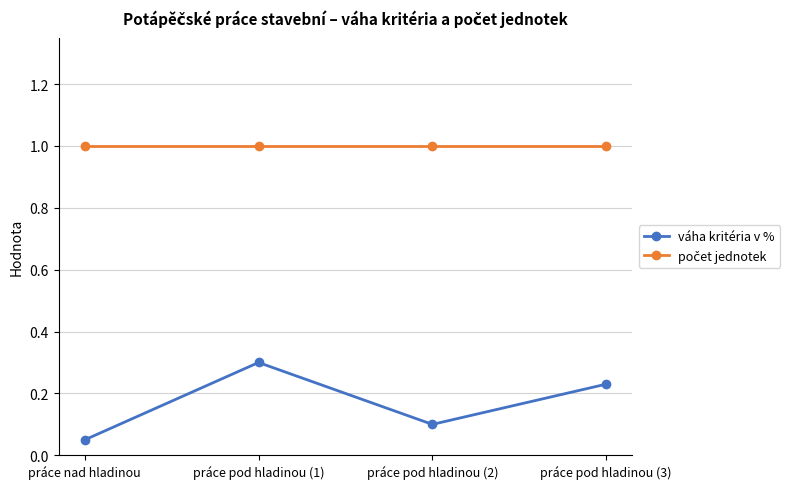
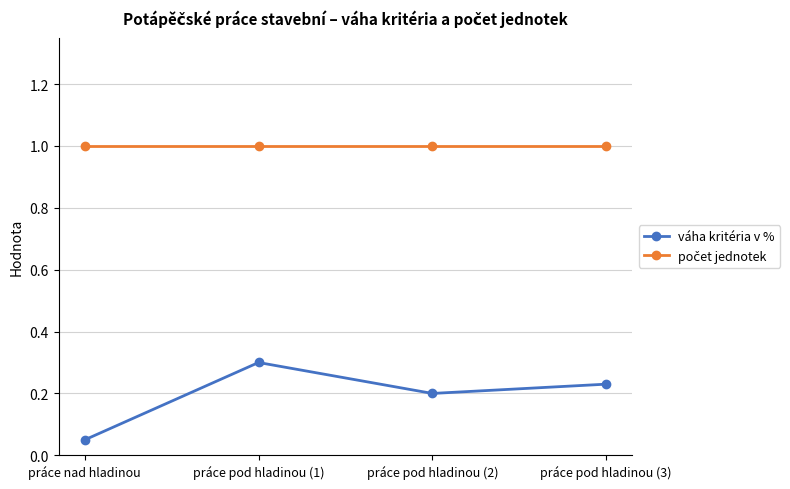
váha kritéria v %, práce pod hladinou (2): 0.1 -> 0.2
